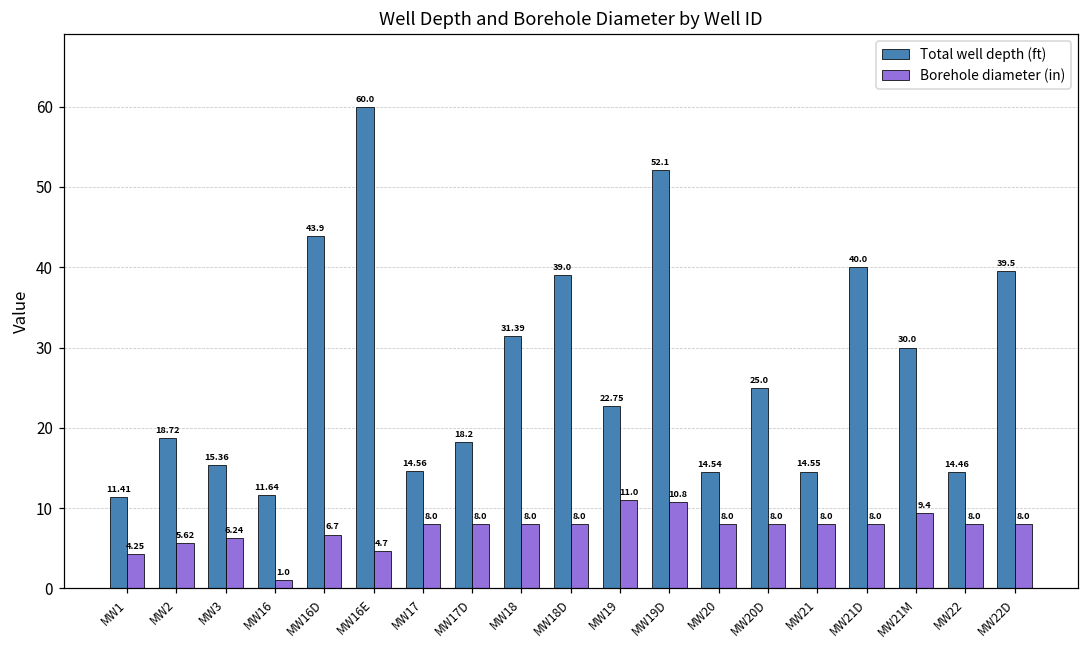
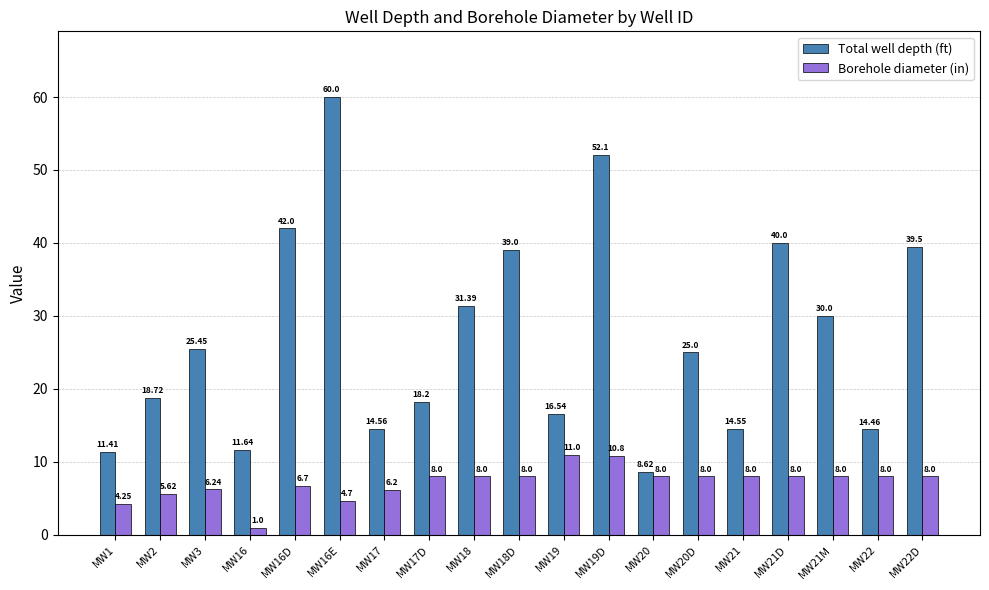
Total well depth (ft), MW3: 15.36 -> 25.45
Total well depth (ft), MW16D: 43.9 -> 42.0
Borehole diameter (in), MW17: 8.0 -> 6.2
Total well depth (ft), MW19: 22.75 -> 16.54
Total well depth (ft), MW20: 14.54 -> 8.62
Borehole diameter (in), MW21M: 9.4 -> 8.0
